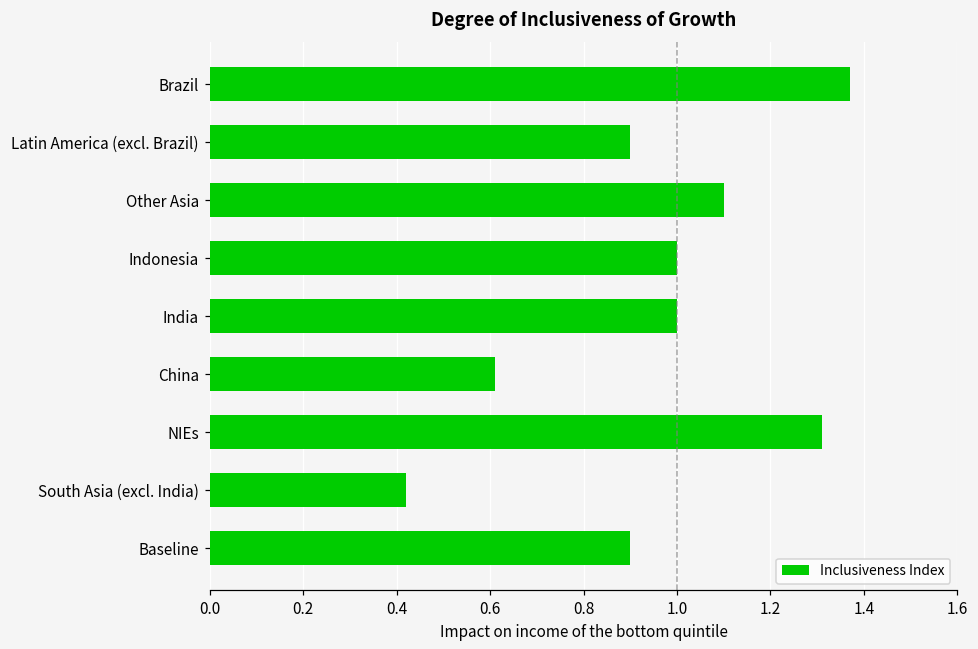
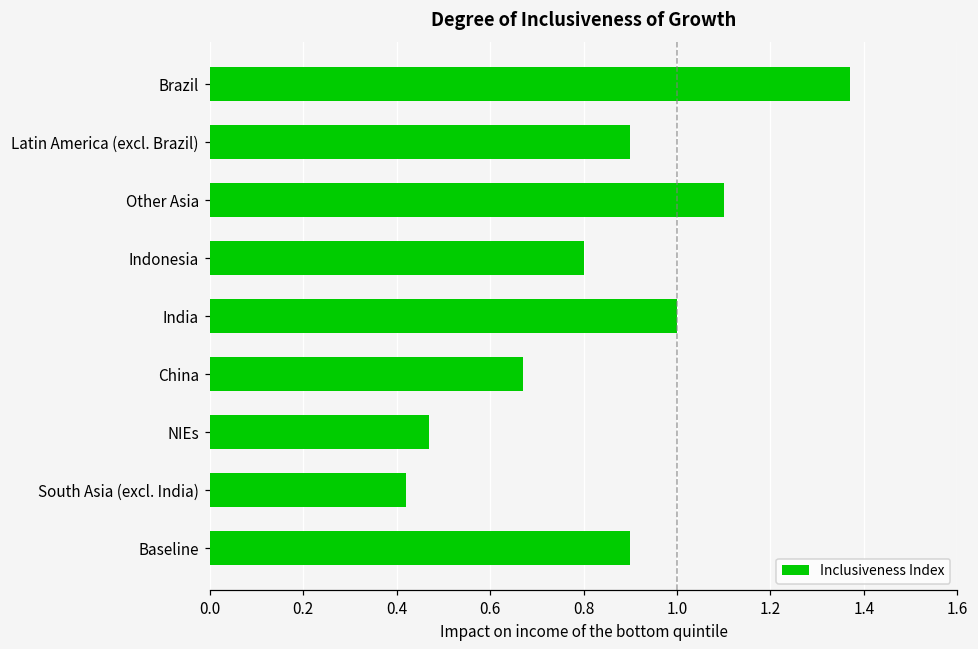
Indonesia: 1.0 -> 0.8
China: 0.61 -> 0.67
NIEs: 1.31 -> 0.47
